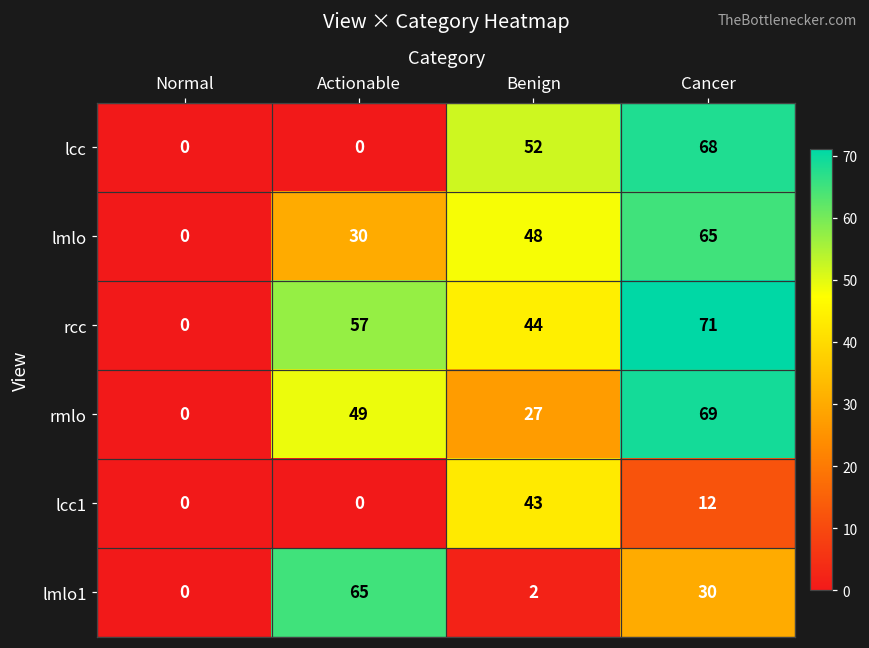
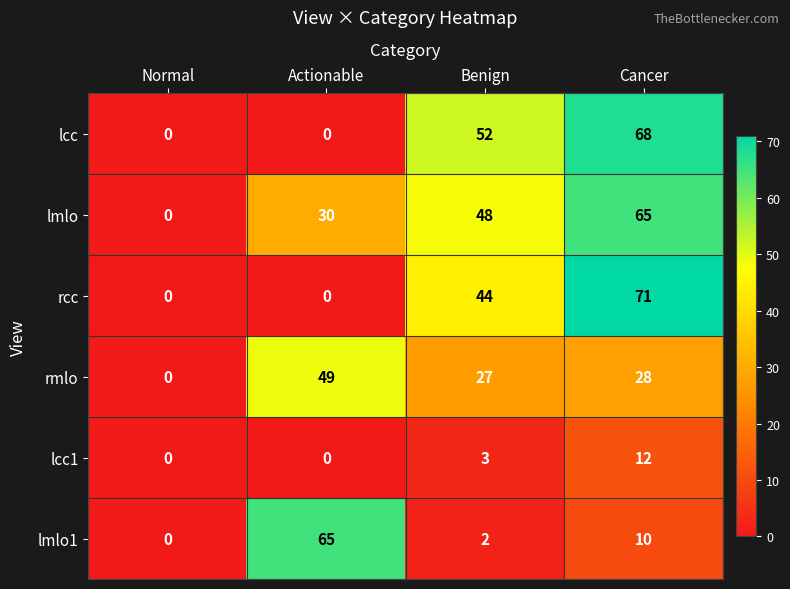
rcc, Actionable: 57 -> 0
rmlo, Cancer: 69 -> 28
lcc1, Benign: 43 -> 3
lmlo1, Cancer: 30 -> 10
